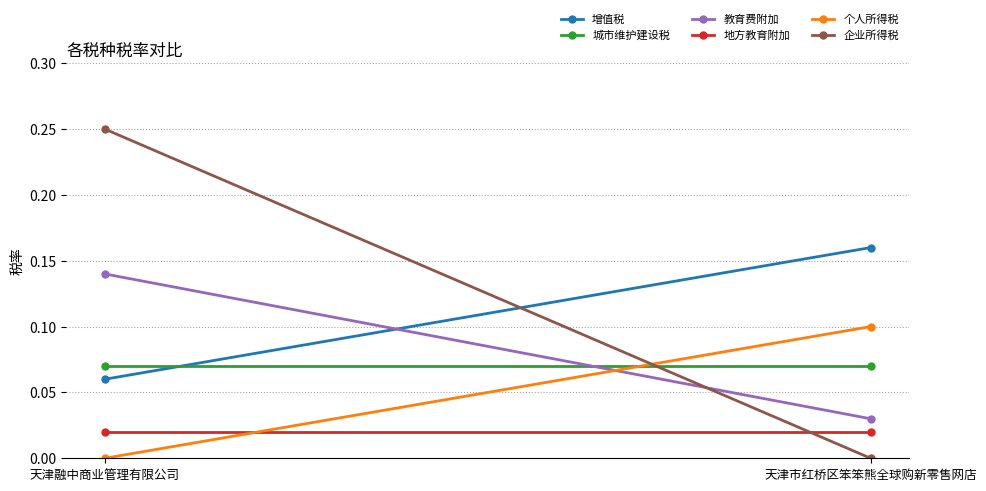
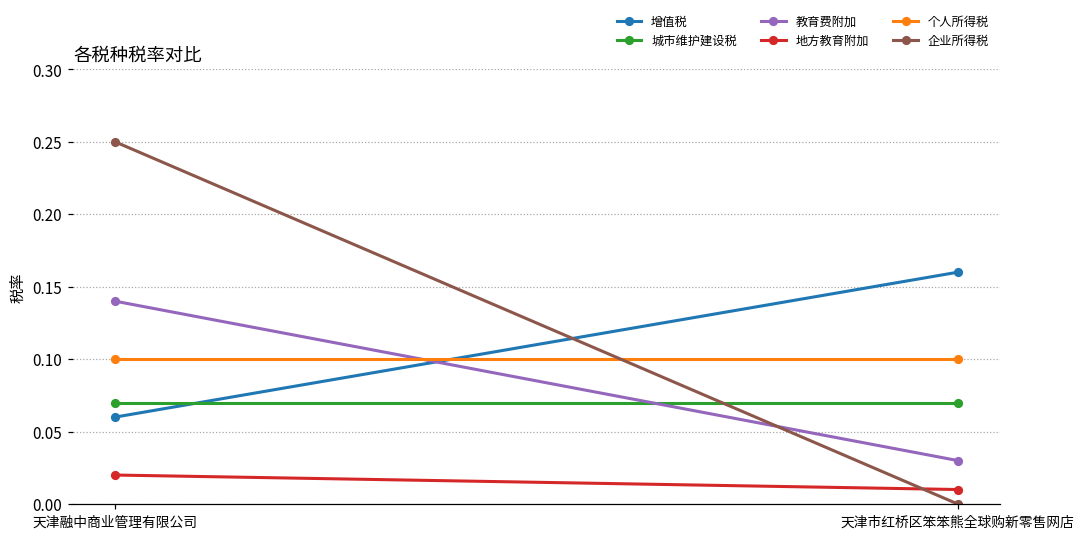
个人所得税, 天津融中商业管理有限公司: 0.0 -> 0.1
地方教育附加, 天津市红桥区笨笨熊全球购新零售网店: 0.02 -> 0.01
